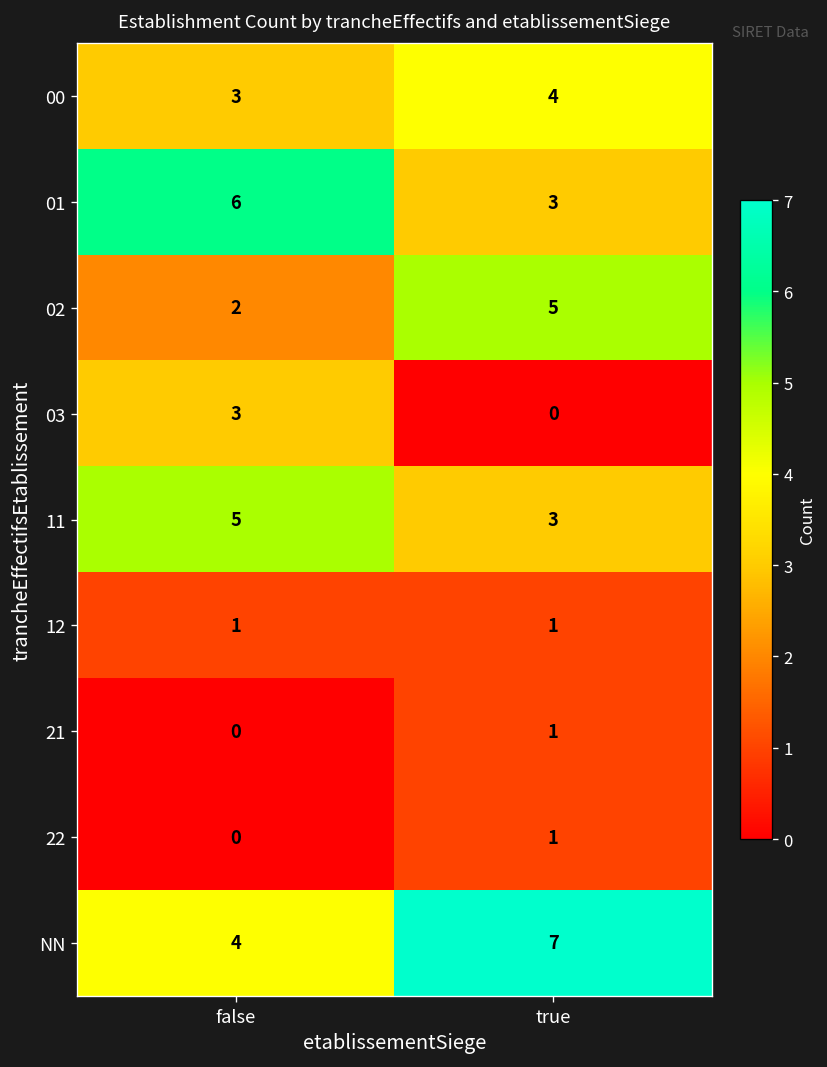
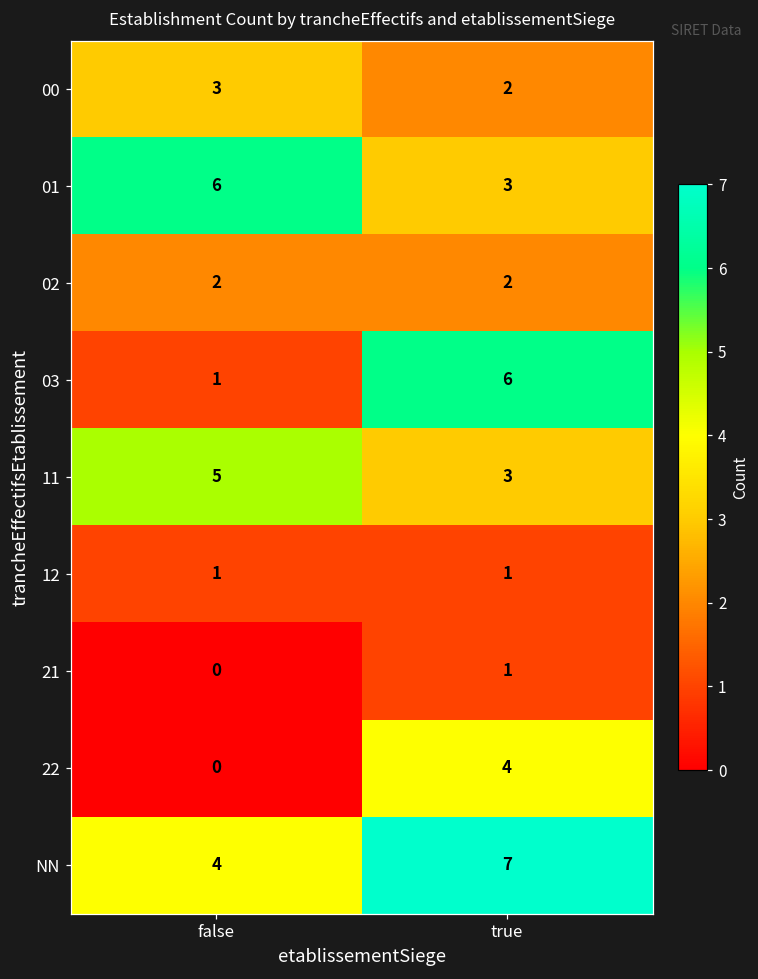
00, true: 4 -> 2
02, true: 5 -> 2
03, false: 3 -> 1
03, true: 0 -> 6
22, true: 1 -> 4
